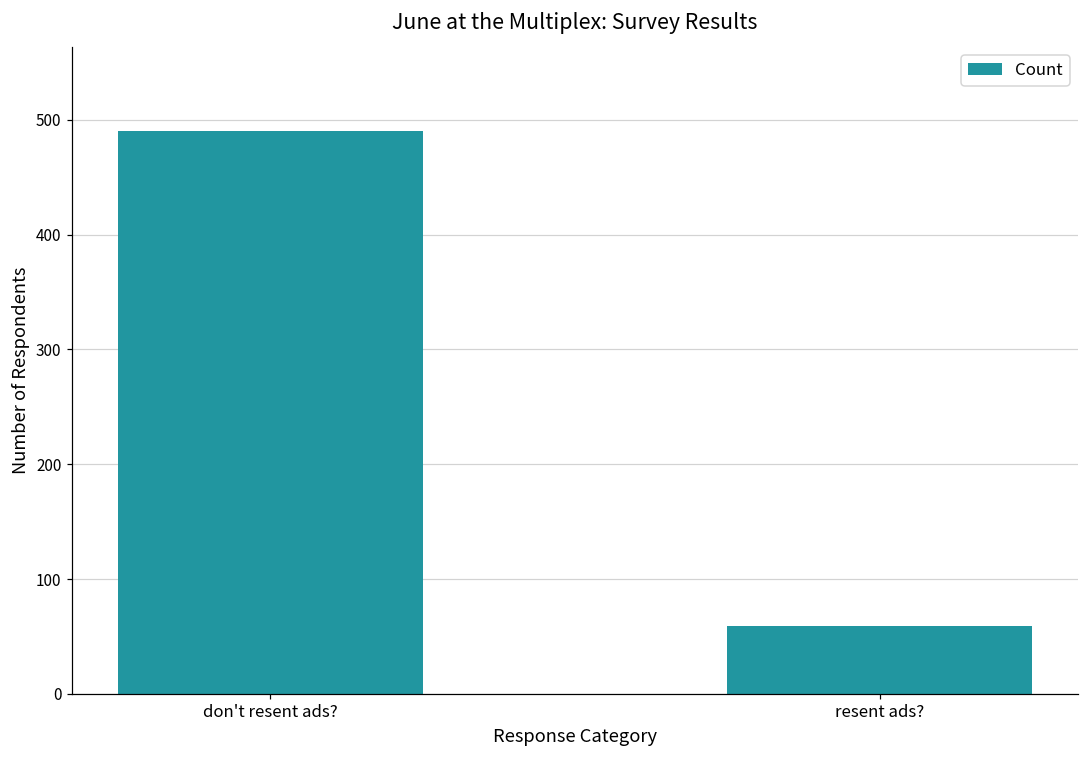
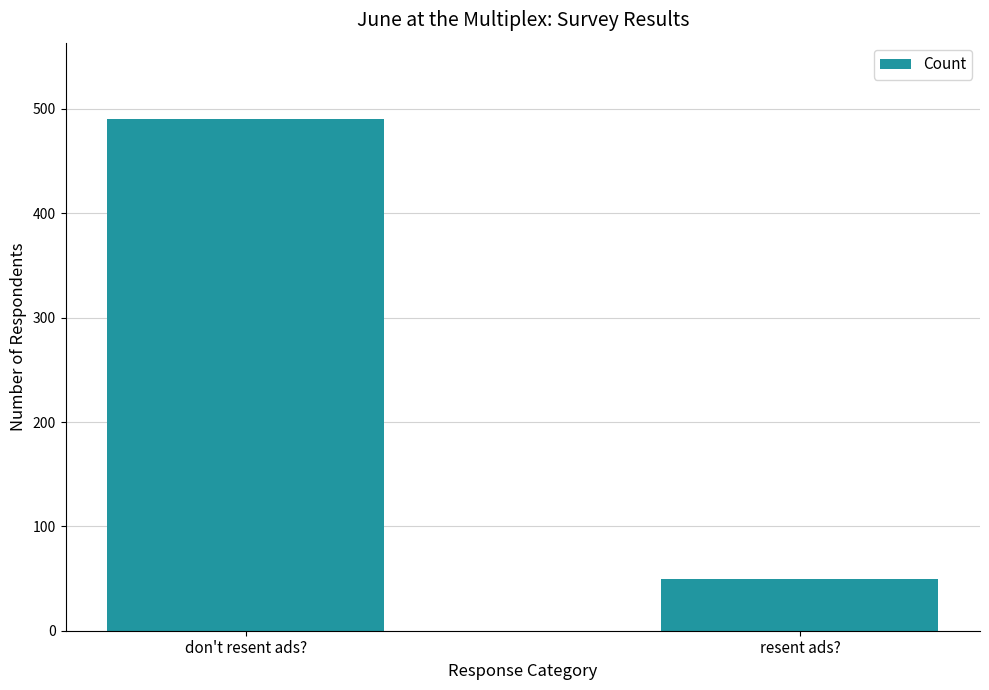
resent ads?: 59 -> 50
